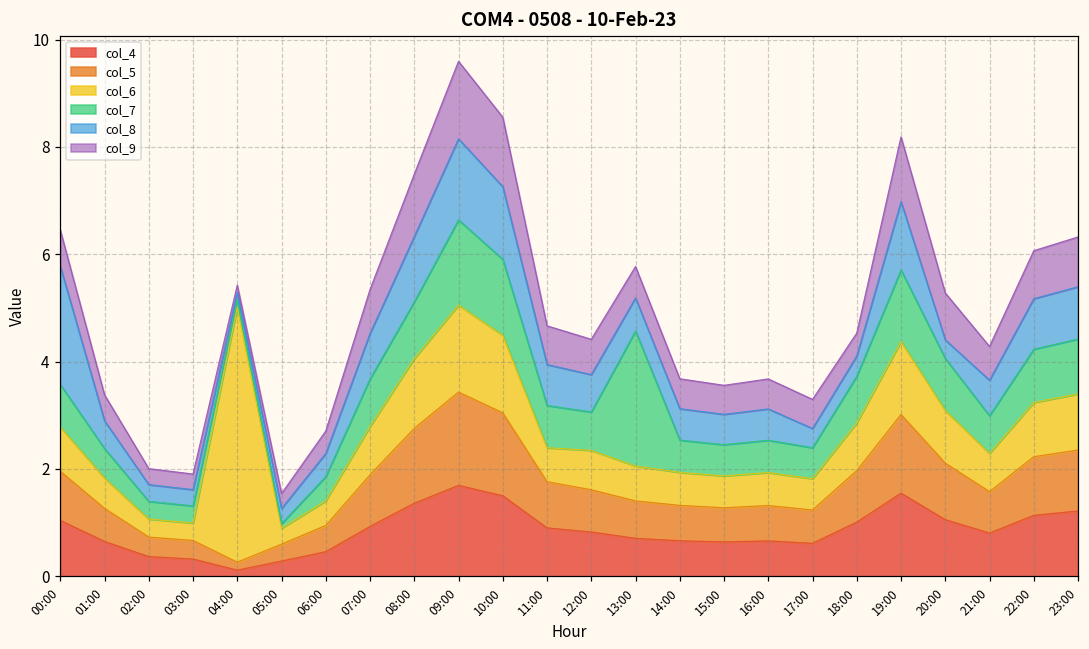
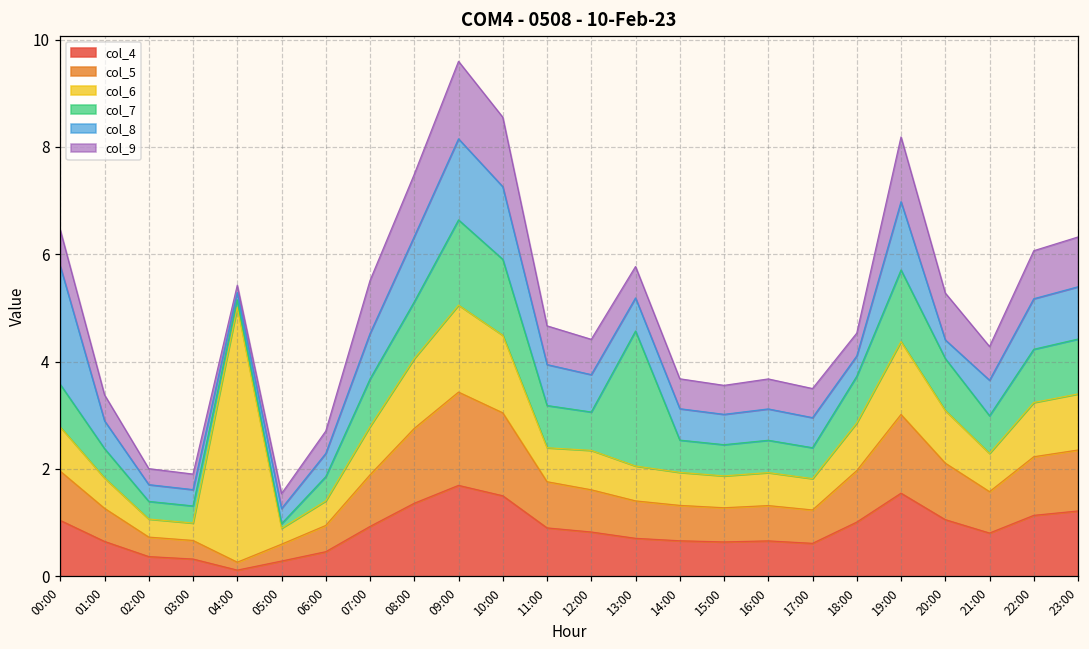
col_9, 07:00: 0.8 -> 1.0
col_8, 17:00: 0.4 -> 0.6
